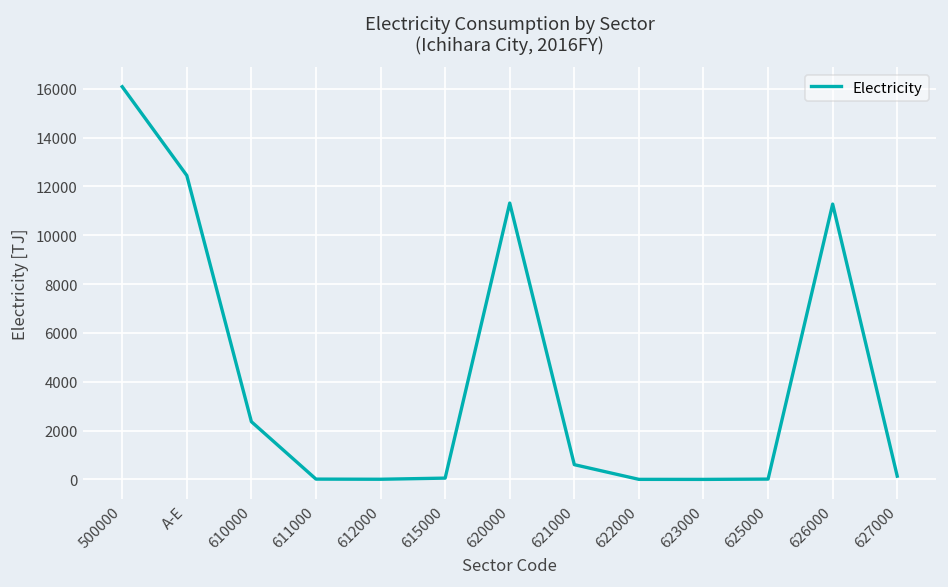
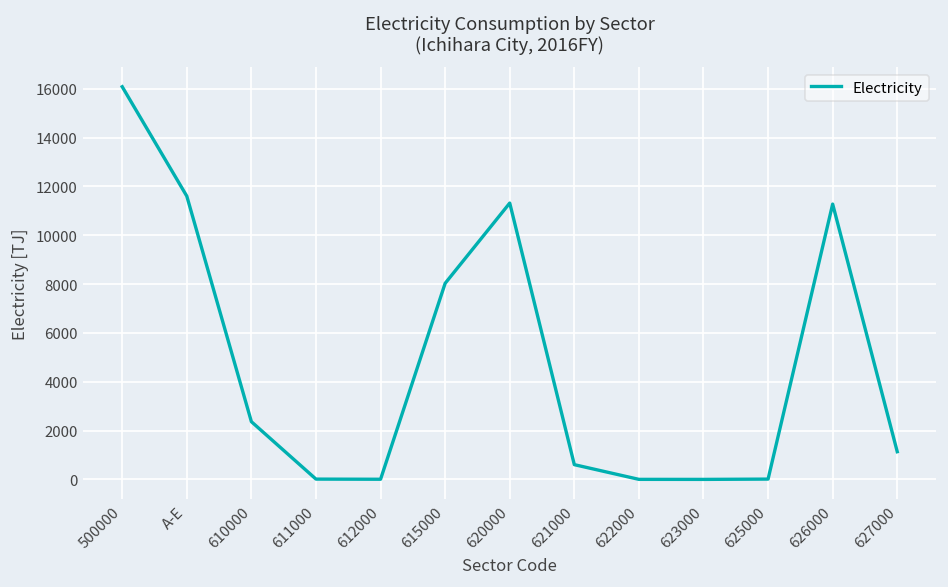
A-E: 12400 -> 11600
615000: 100 -> 8000
627000: 100 -> 1100
